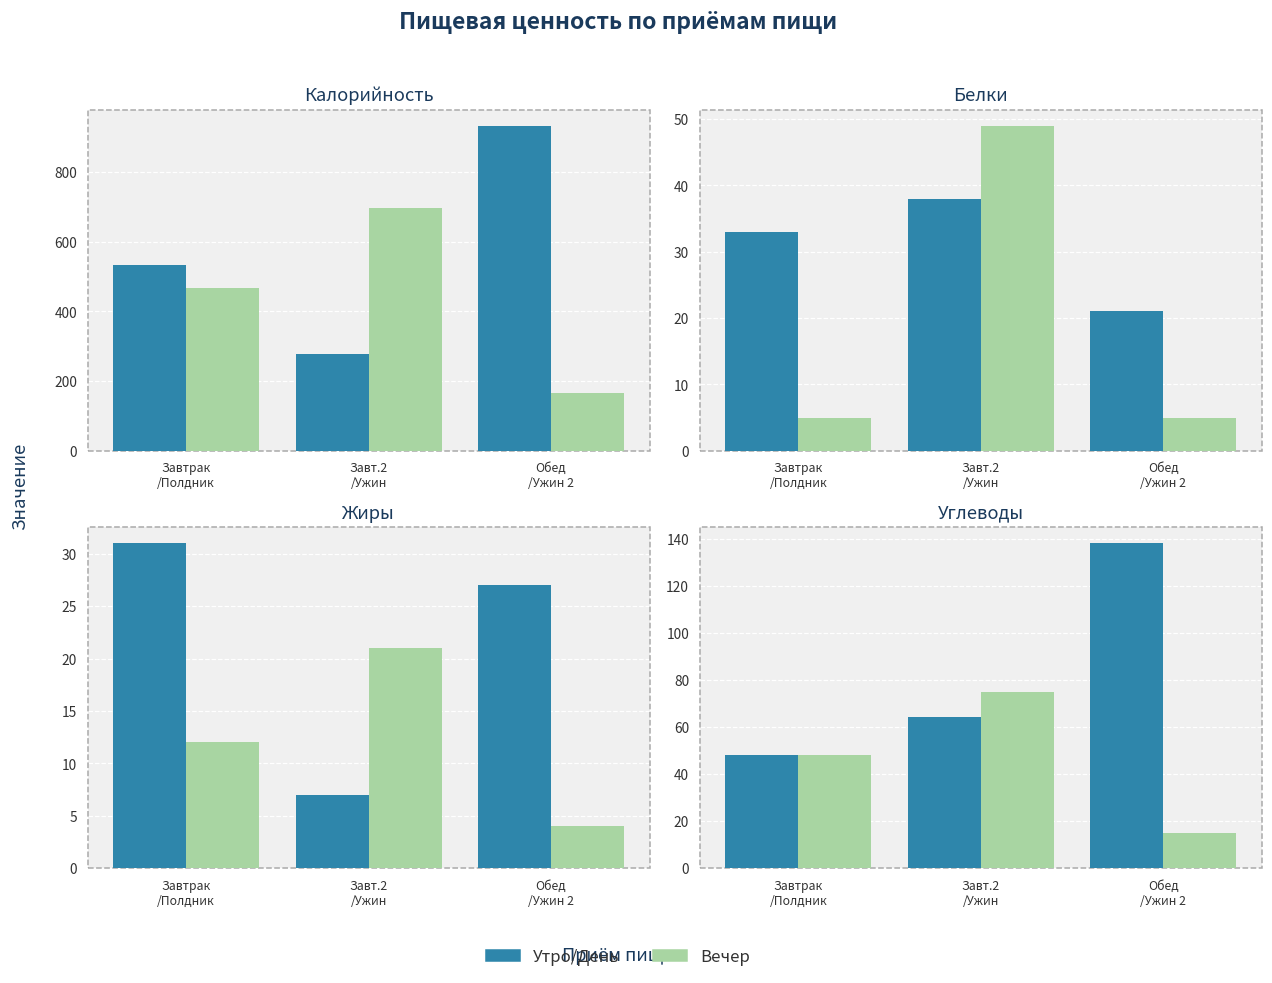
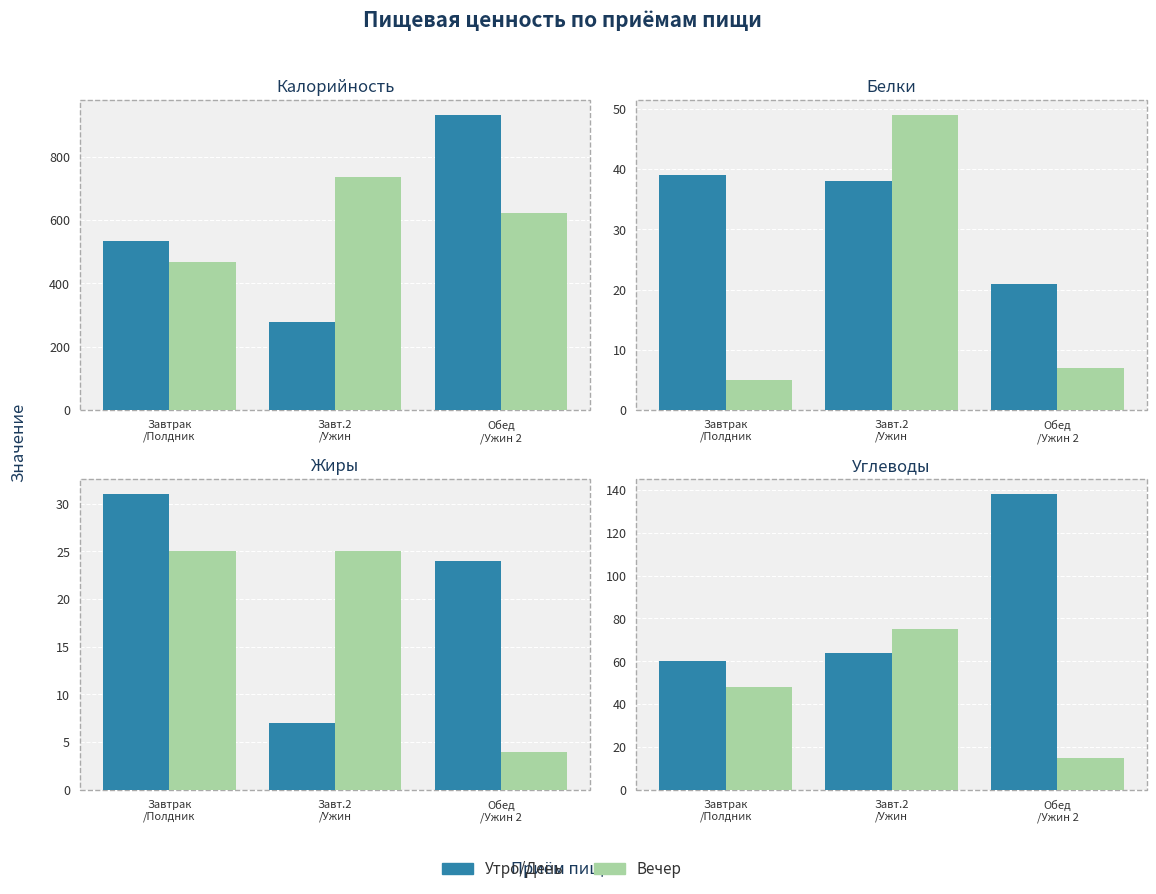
Калорийность, Вечер, Завт.2 /Ужин: 700 -> 740
Калорийность, Вечер, Обед /Ужин 2: 170 -> 620
Белки, Утро/День, Завтрак /Полдник: 33 -> 39
Белки, Вечер, Обед /Ужин 2: 5 -> 7
Жиры, Вечер, Завтрак /Полдник: 12 -> 25
Жиры, Вечер, Завт.2 /Ужин: 21 -> 25
Жиры, Утро/День, Обед /Ужин 2: 27 -> 24
Углеводы, Утро/День, Завтрак /Полдник: 48 -> 60
